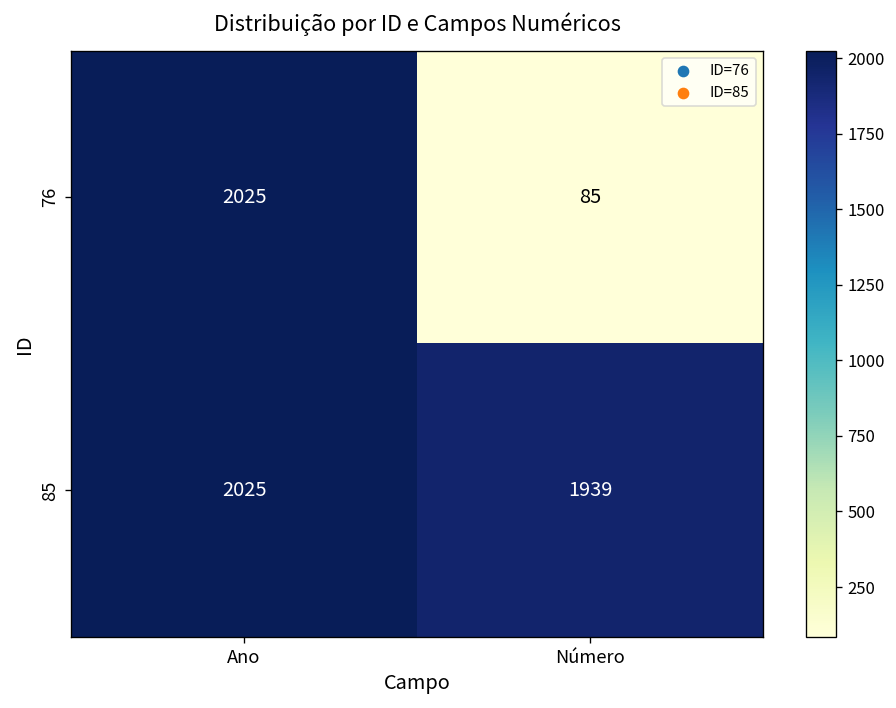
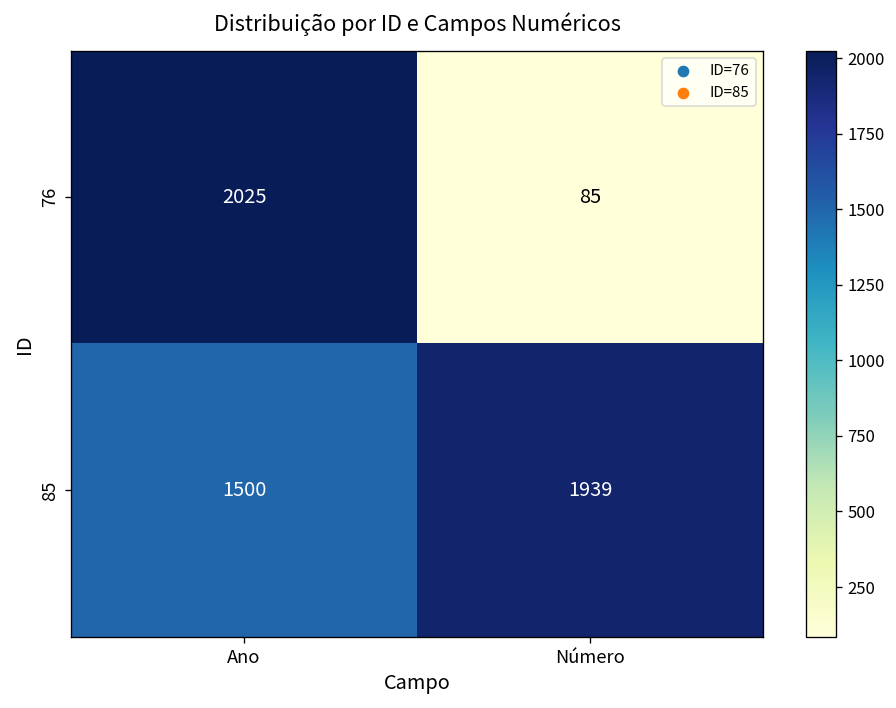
85, Ano: 2025 -> 1500
